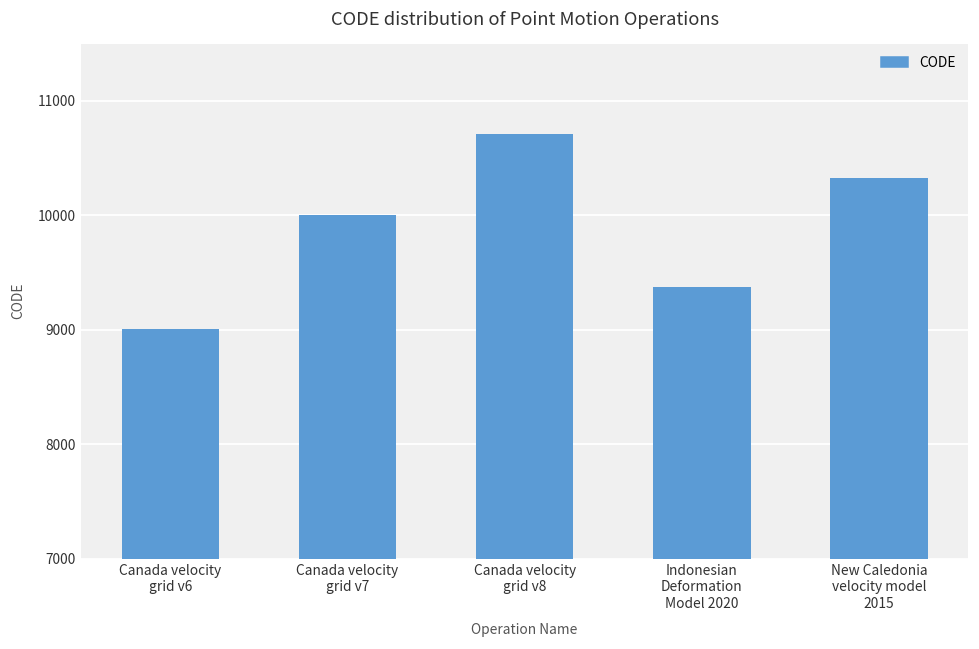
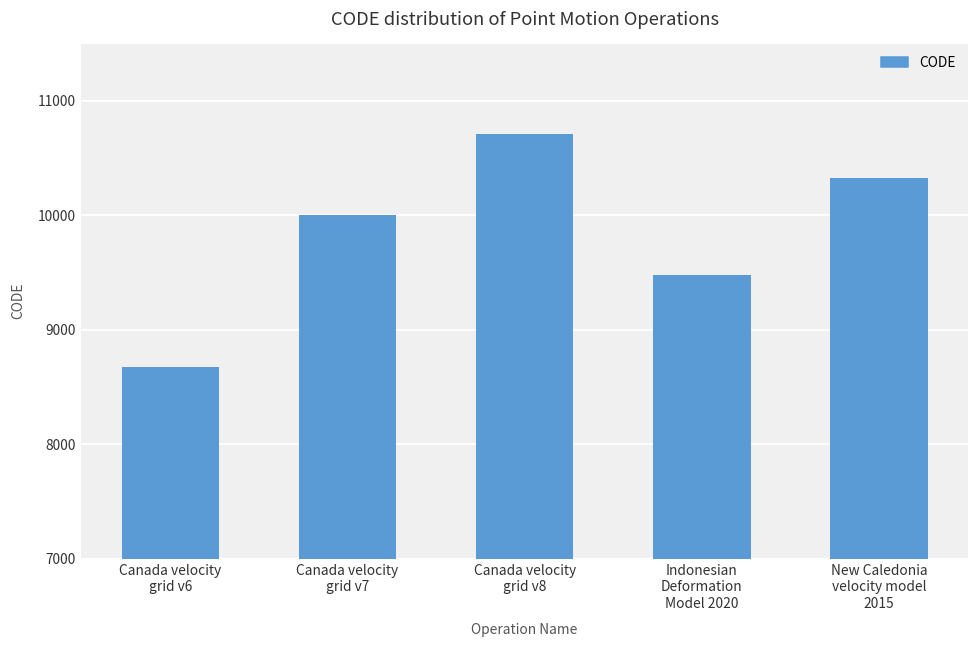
Canada velocity grid v6: 9010 -> 8680
Indonesian Deformation Model 2020: 9380 -> 9480
